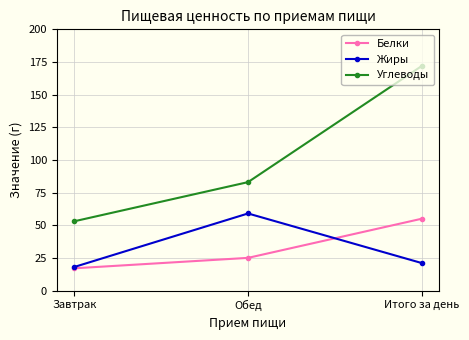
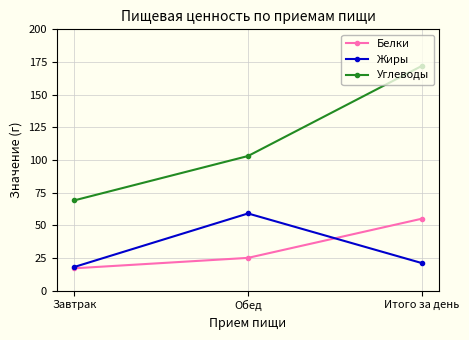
Углеводы, Завтрак: 53 -> 69
Углеводы, Обед: 83 -> 103
